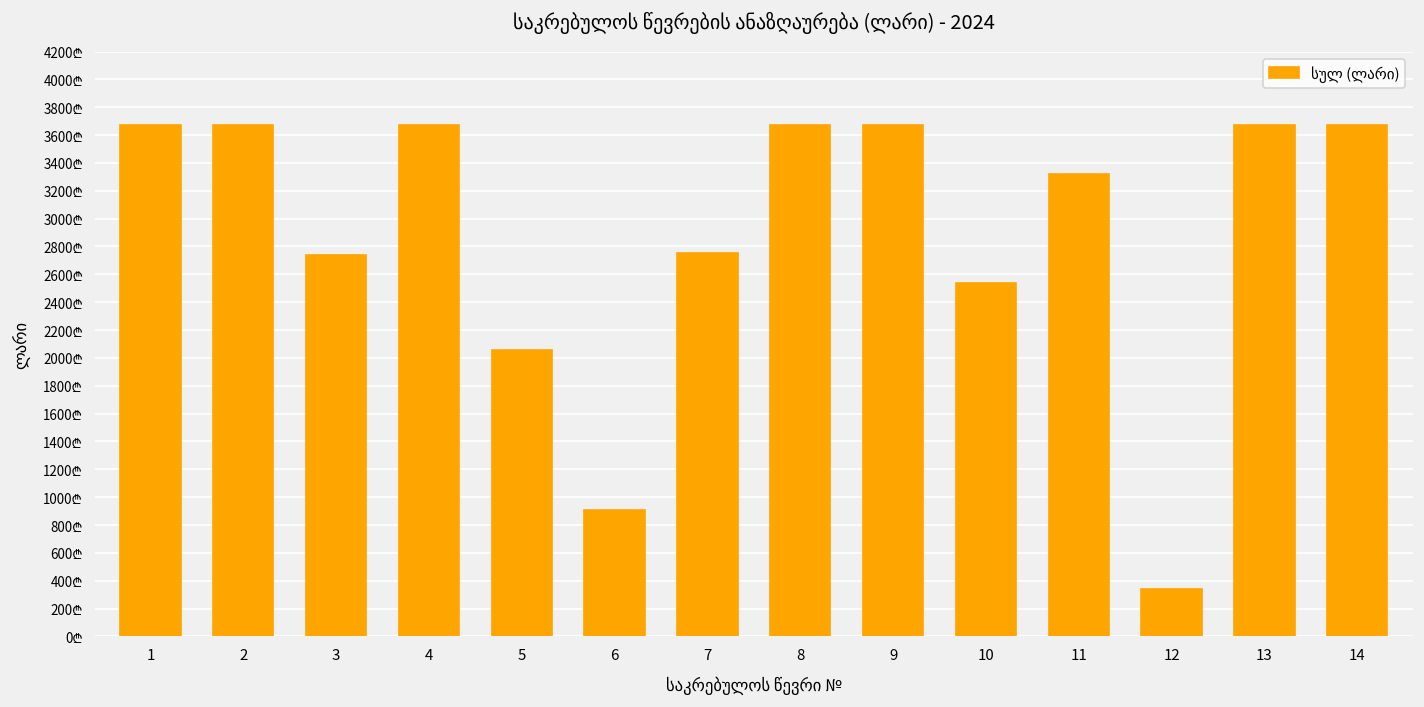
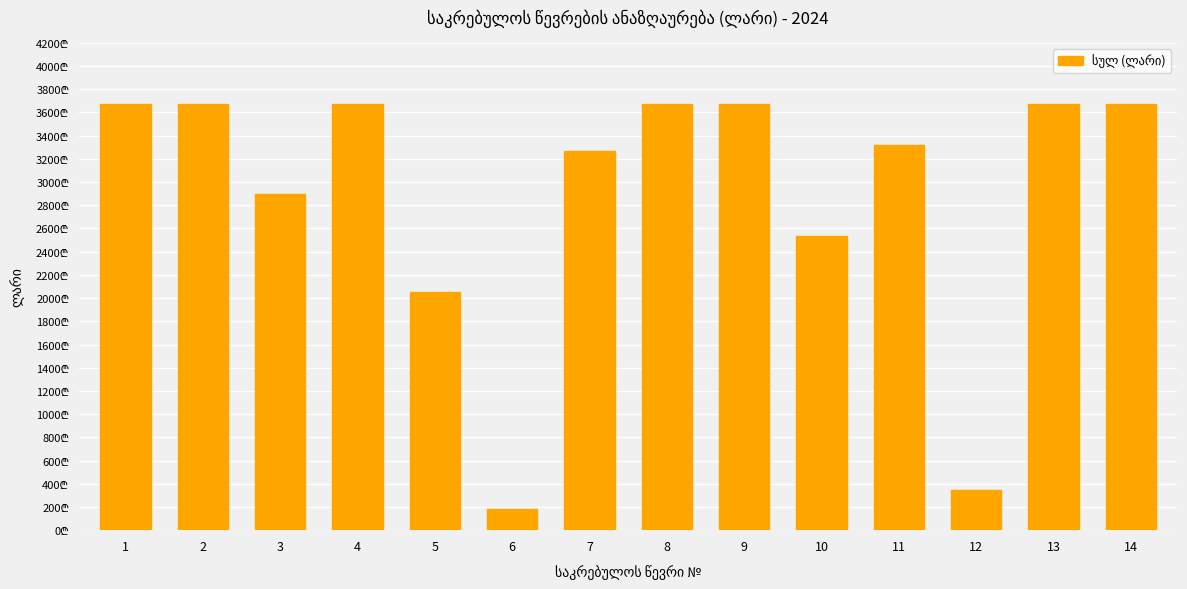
3: 2740₾ -> 2900₾
6: 910₾ -> 180₾
7: 2760₾ -> 3260₾
